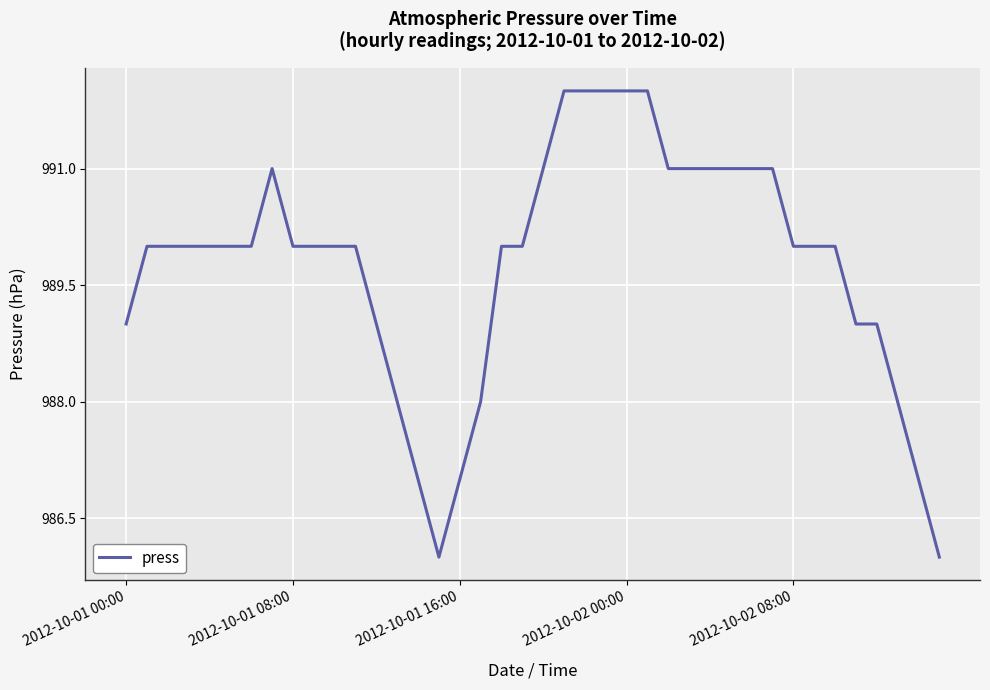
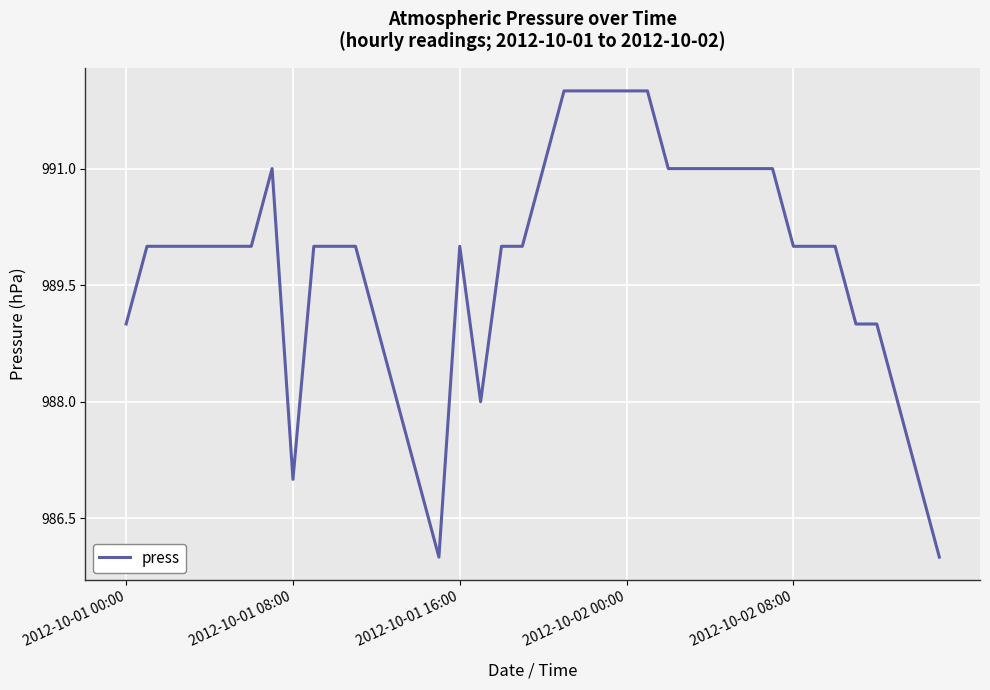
2012-10-01 08:00: 990 -> 987
2012-10-01 16:00: 987 -> 990
